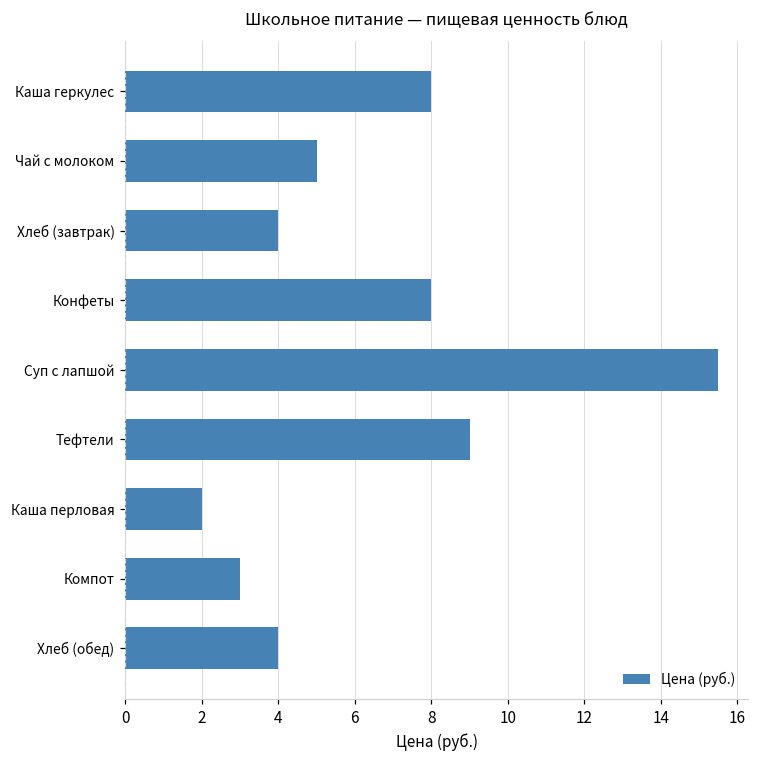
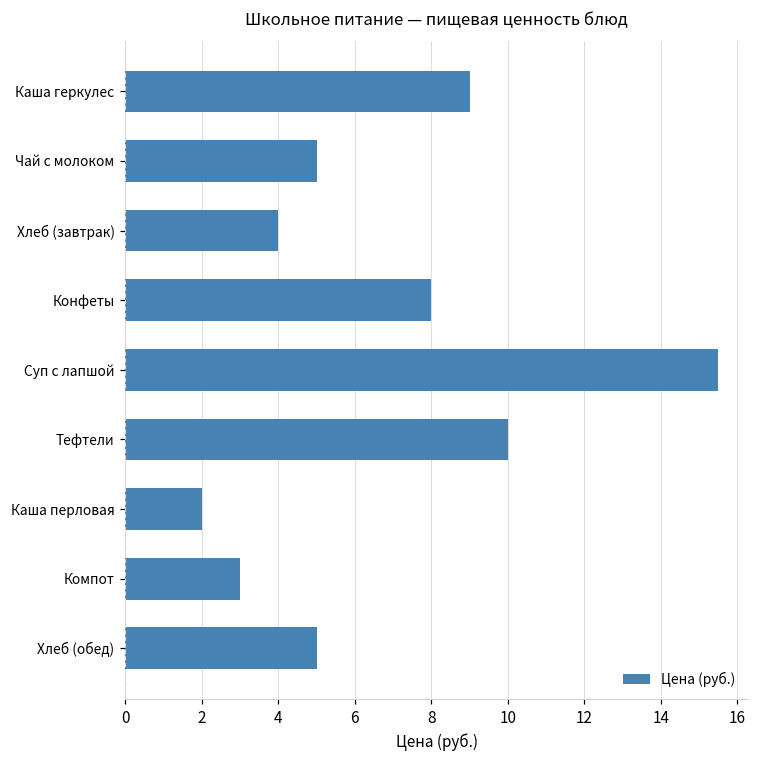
Каша геркулес: 8 -> 9
Тефтели: 9 -> 10
Хлеб (обед): 4 -> 5
